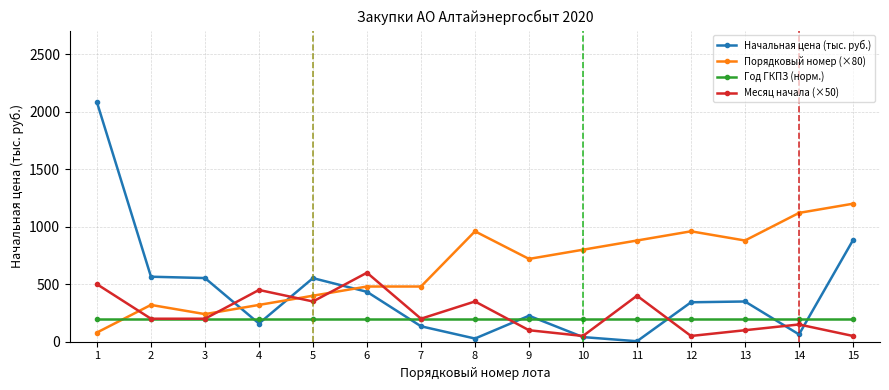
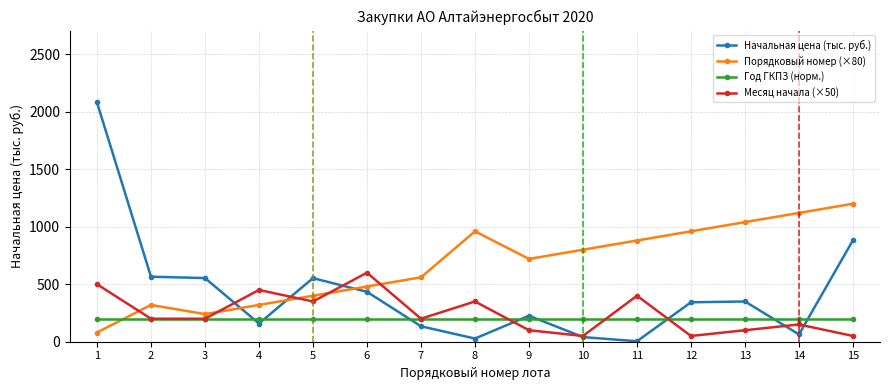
Порядковый номер (×80), 7: 480 -> 560
Порядковый номер (×80), 13: 880 -> 1040
